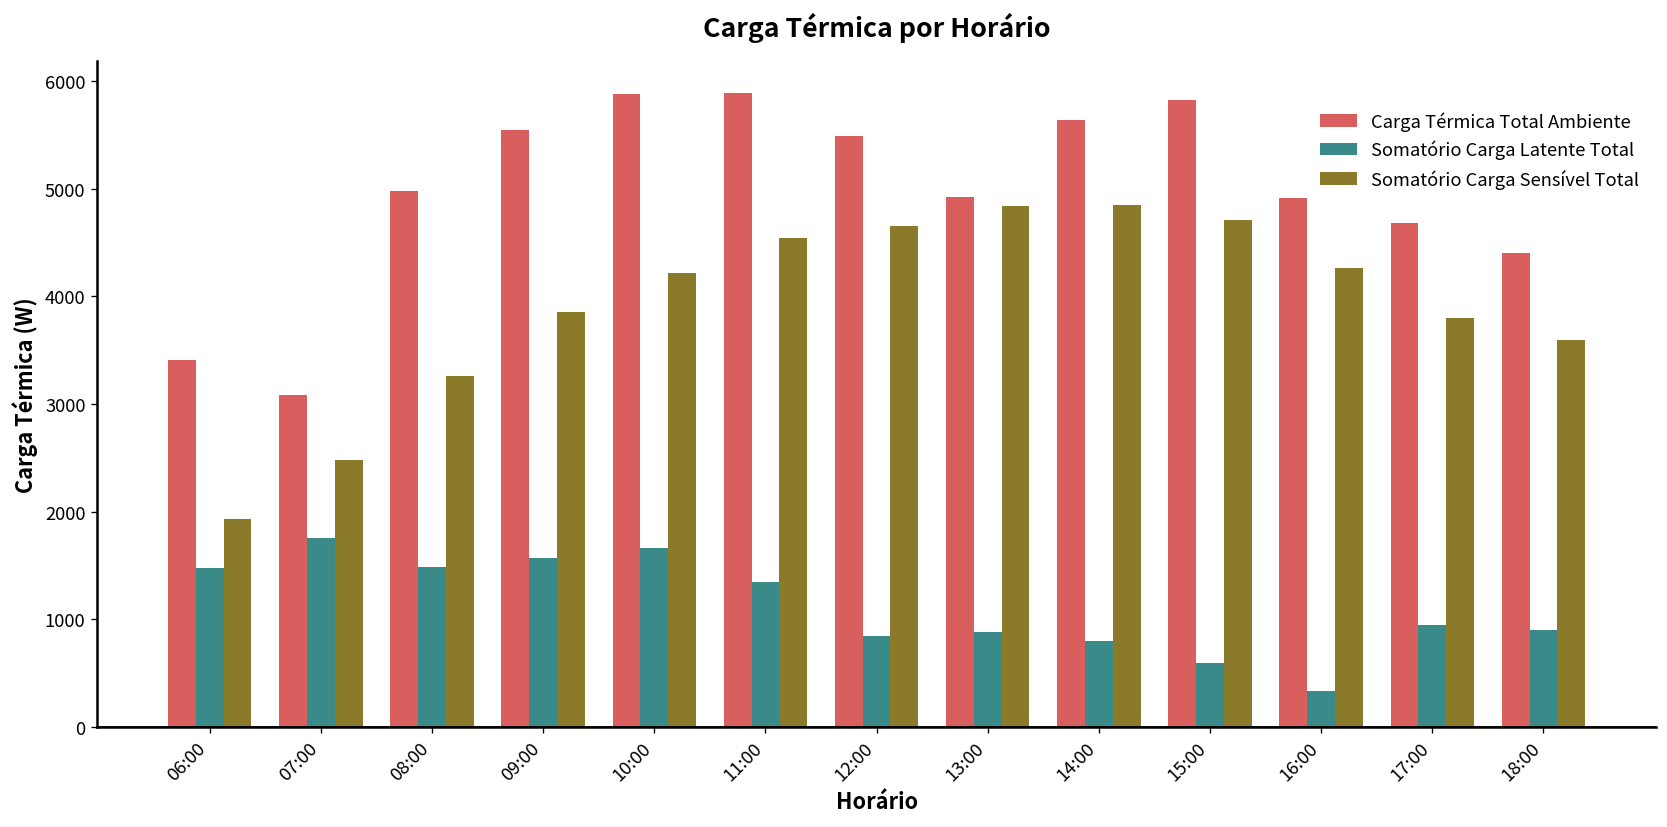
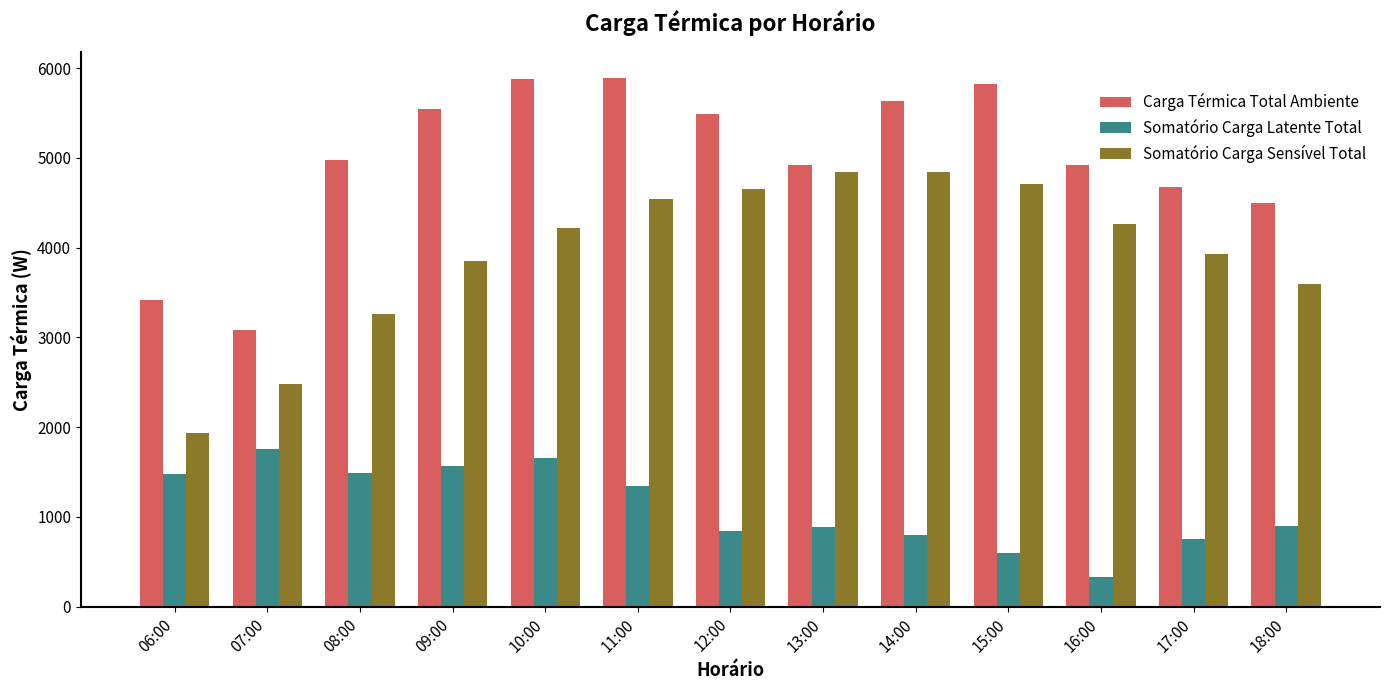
Somatório Carga Latente Total, 17:00: 900 -> 800
Somatório Carga Sensível Total, 17:00: 3800 -> 3900
Carga Térmica Total Ambiente, 18:00: 4400 -> 4500
